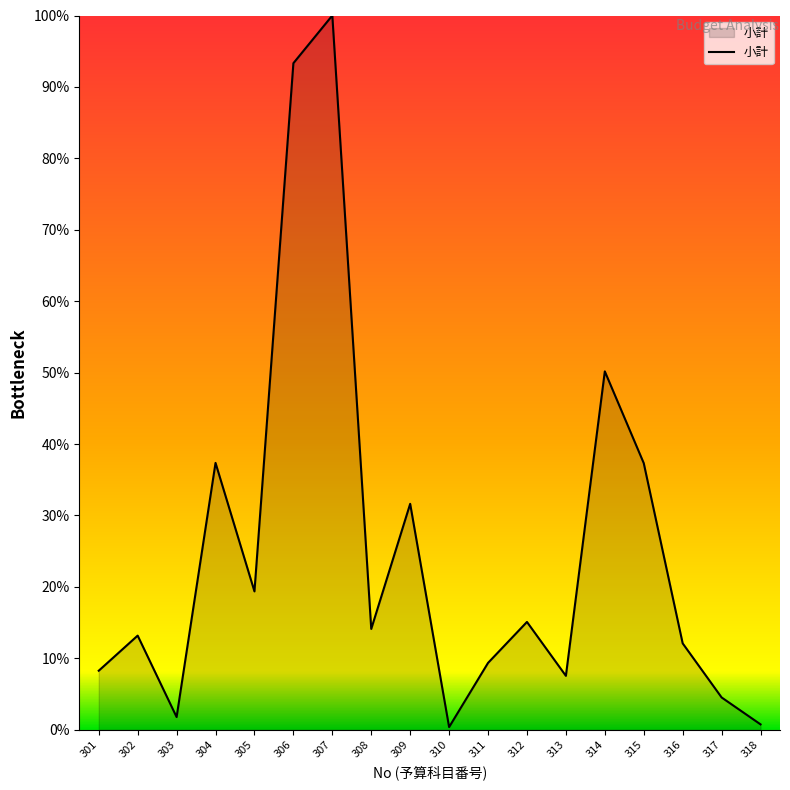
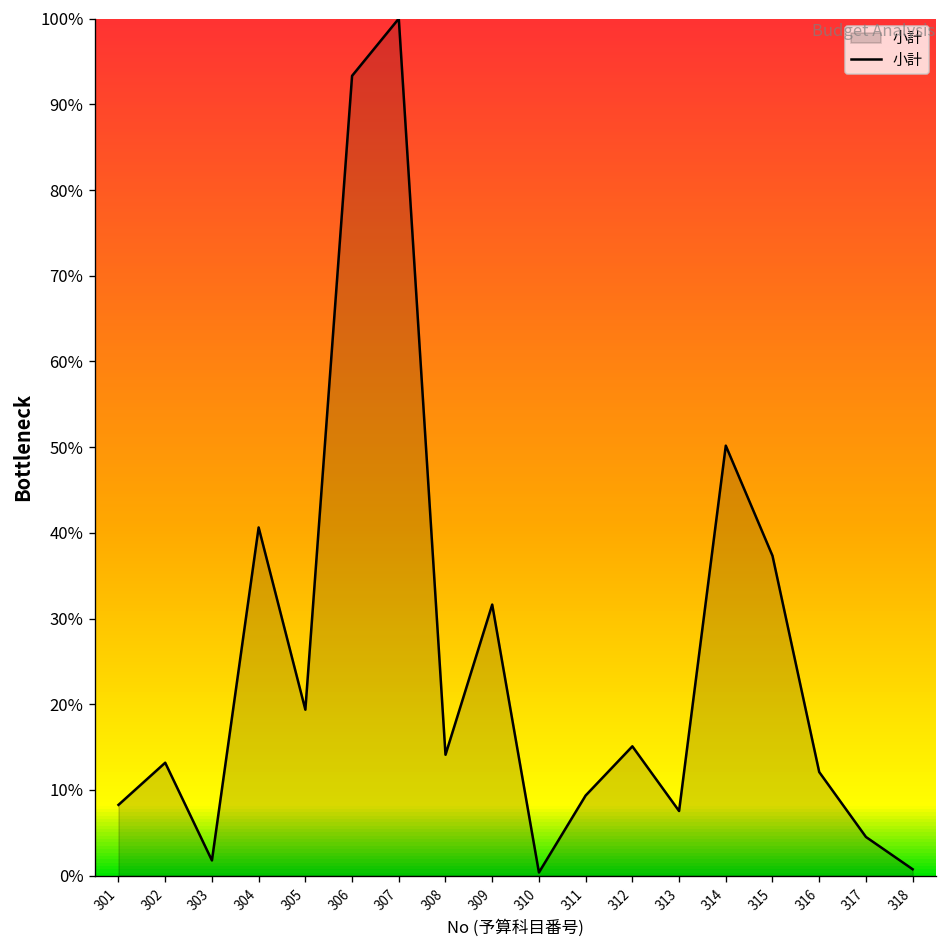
304: 37% -> 41%
